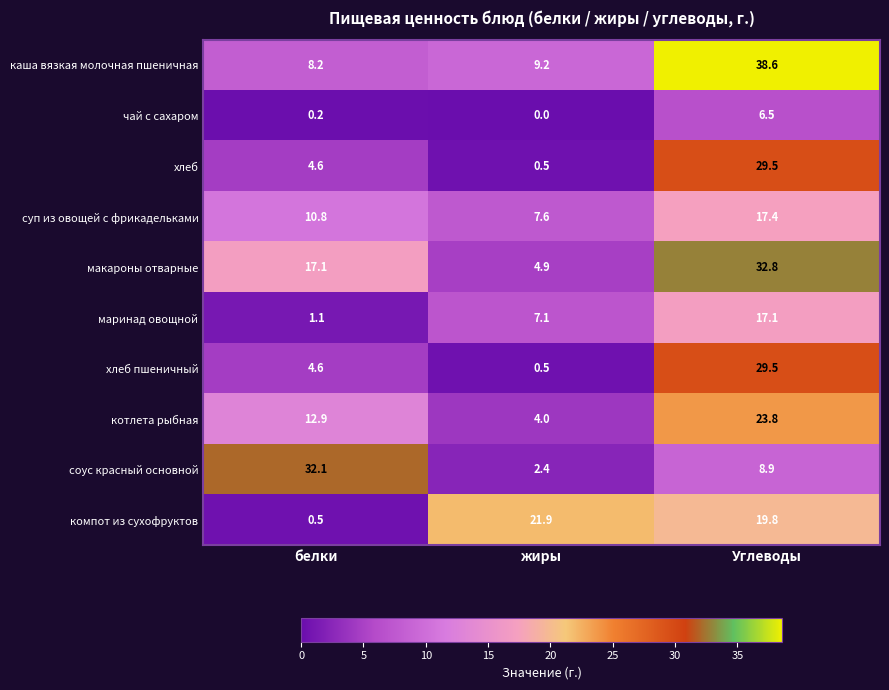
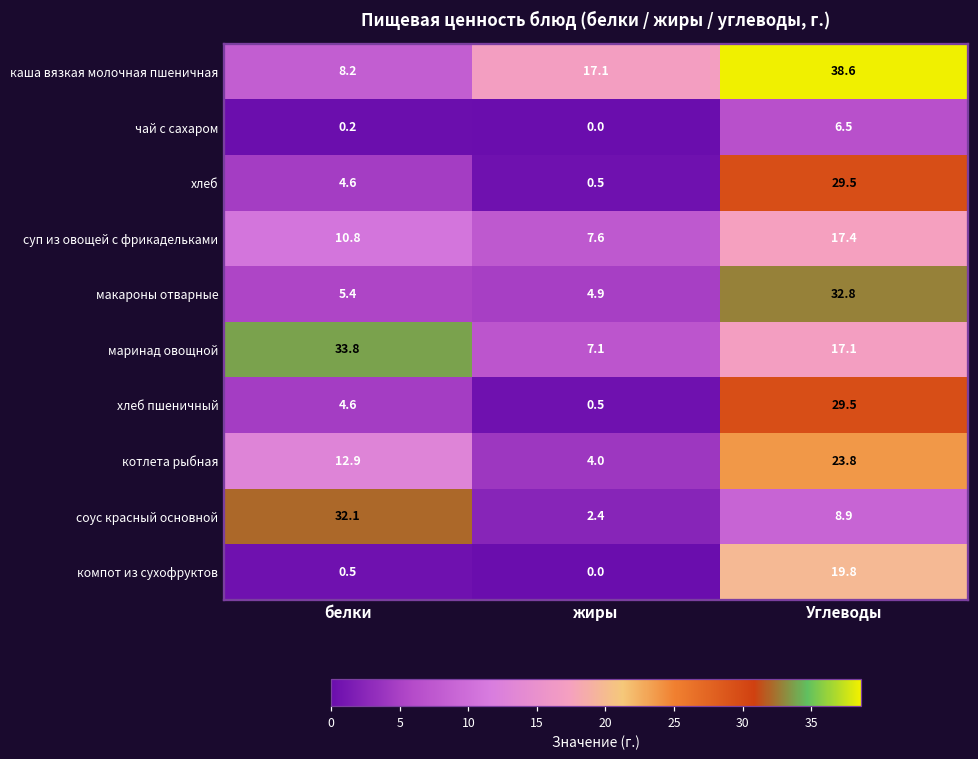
каша вязкая молочная пшеничная, жиры: 9.2 -> 17.1
макароны отварные, белки: 17.1 -> 5.4
маринад овощной, белки: 1.1 -> 33.8
компот из сухофруктов, жиры: 21.9 -> 0.0
